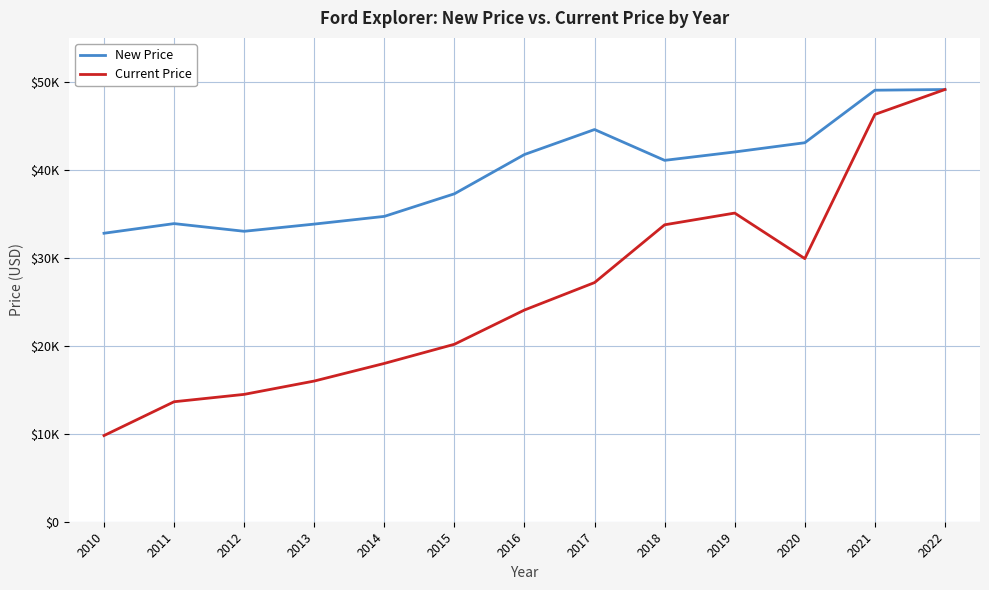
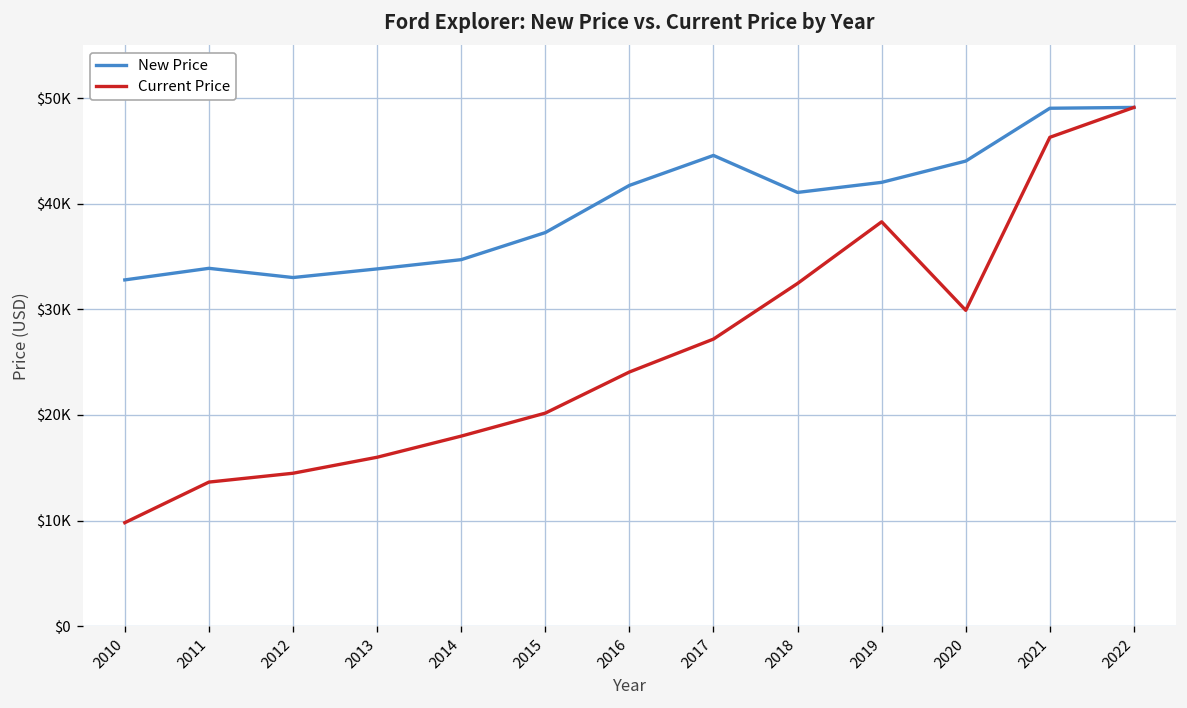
Current Price, 2018: $34000 -> $32000
Current Price, 2019: $35000 -> $38000
New Price, 2020: $43000 -> $44000
